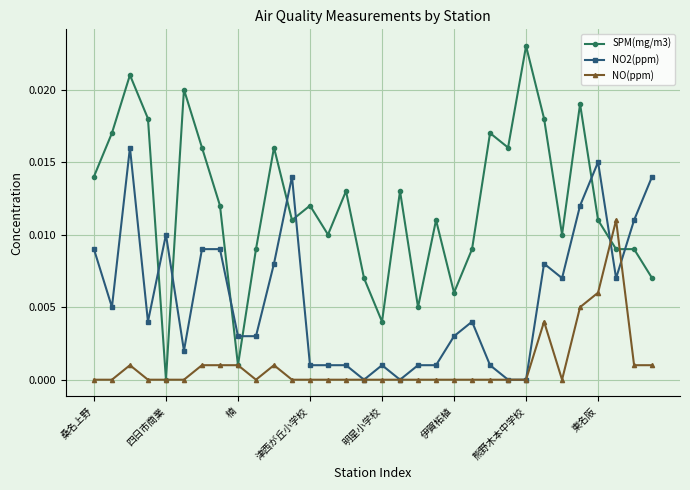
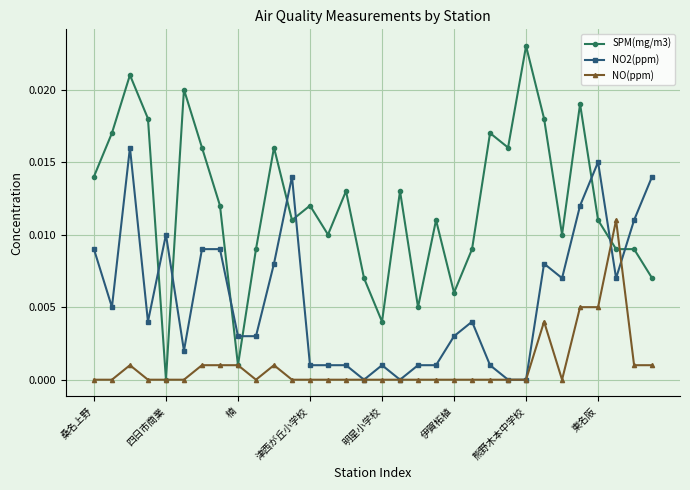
NO(ppm), 東名阪: 0.006 -> 0.005
